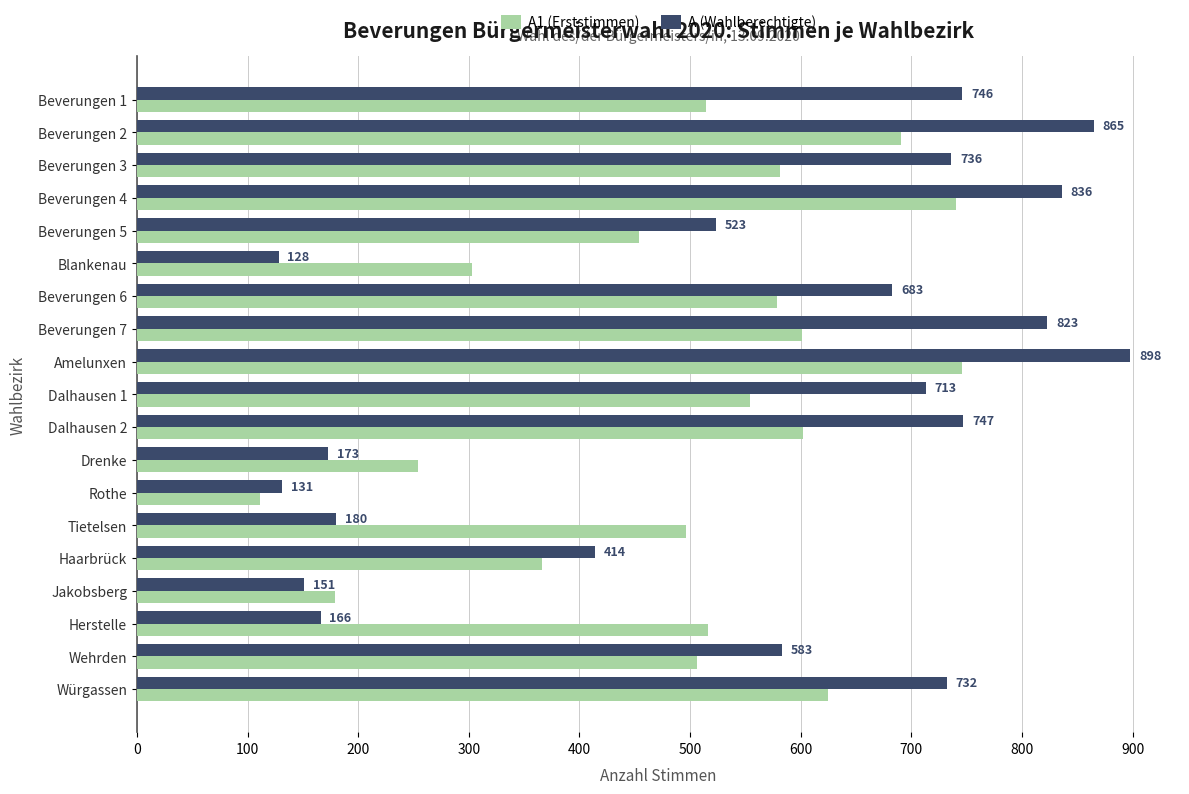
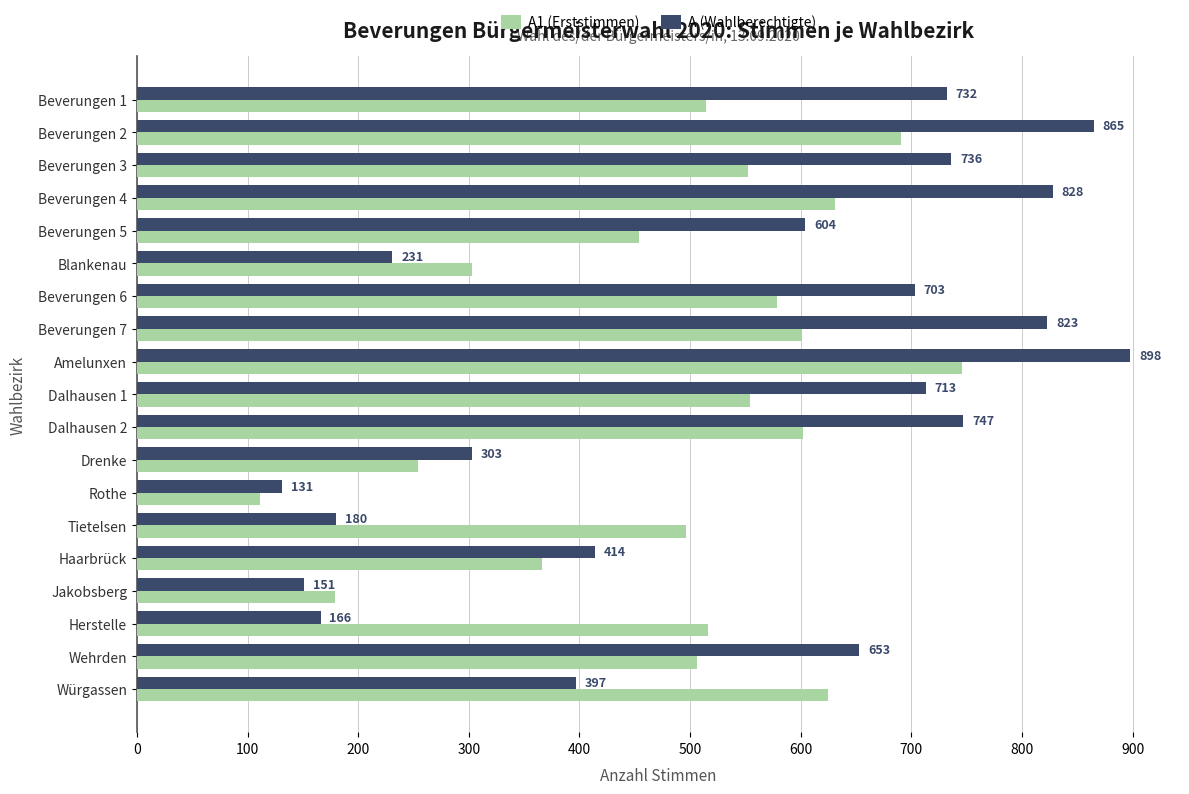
A (Wahlberechtigte), Beverungen 1: 746 -> 732
A1 (Erststimmen), Beverungen 3: 581 -> 552
A (Wahlberechtigte), Beverungen 4: 836 -> 828
A1 (Erststimmen), Beverungen 4: 740 -> 631
A (Wahlberechtigte), Beverungen 5: 523 -> 604
A (Wahlberechtigte), Blankenau: 128 -> 231
A (Wahlberechtigte), Beverungen 6: 683 -> 703
A (Wahlberechtigte), Drenke: 173 -> 303
A (Wahlberechtigte), Wehrden: 583 -> 653
A (Wahlberechtigte), Würgassen: 732 -> 397
